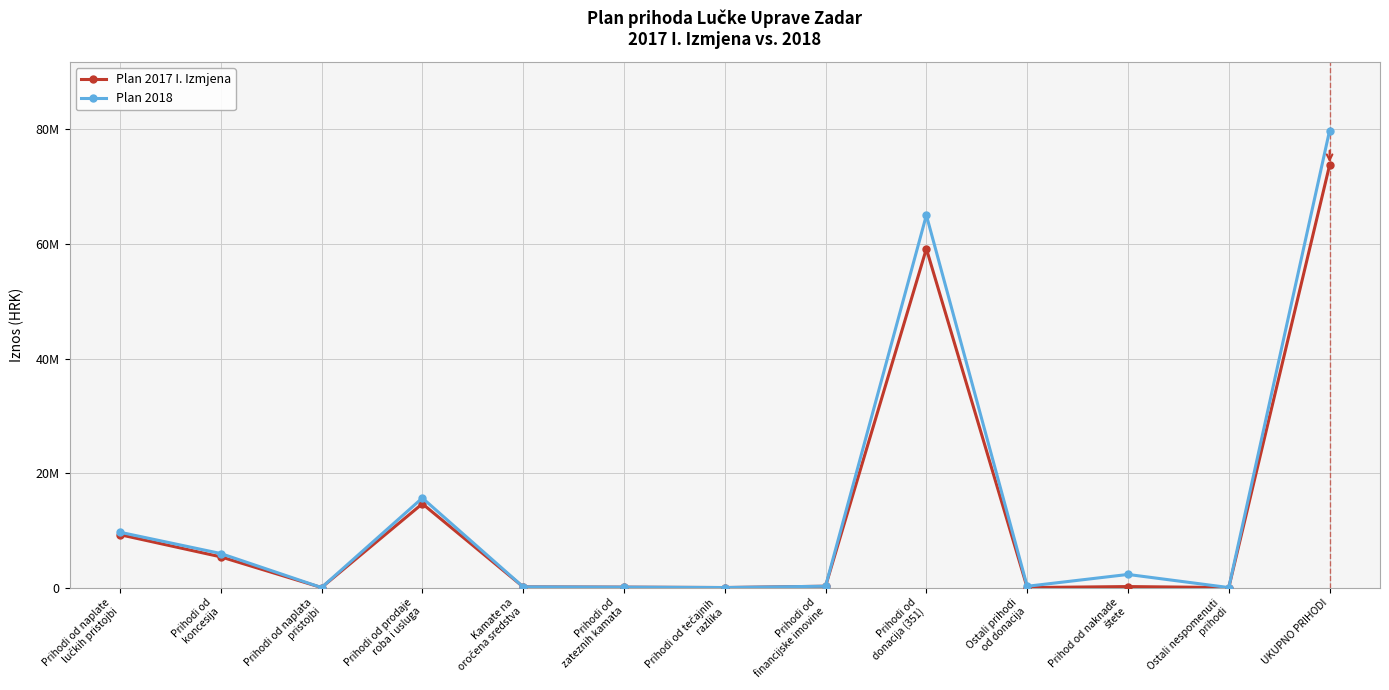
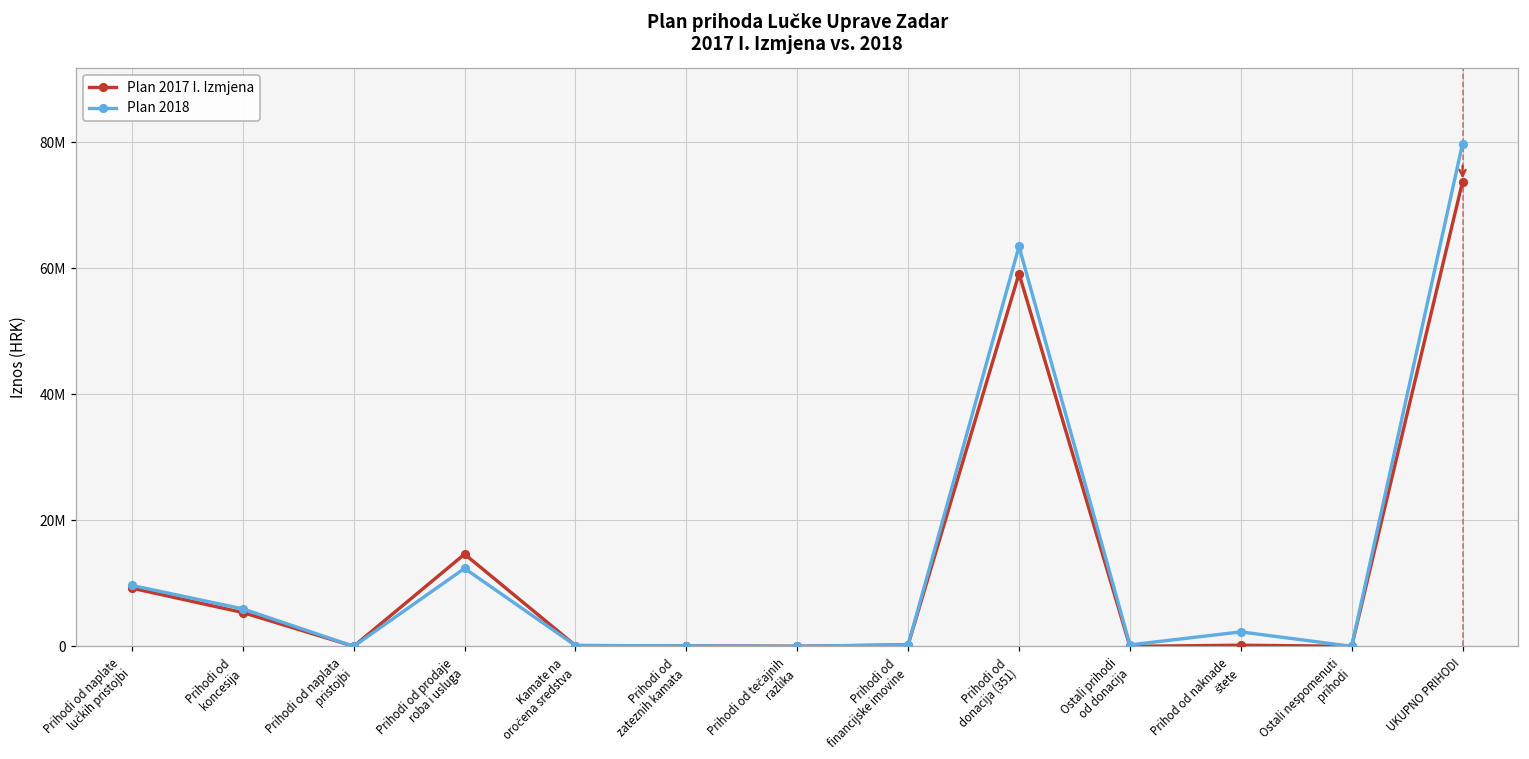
Plan 2018, Prihodi od prodaje roba i usluga: 16000000 -> 12000000
Plan 2018, Prihodi od donacija (351): 65000000 -> 64000000
